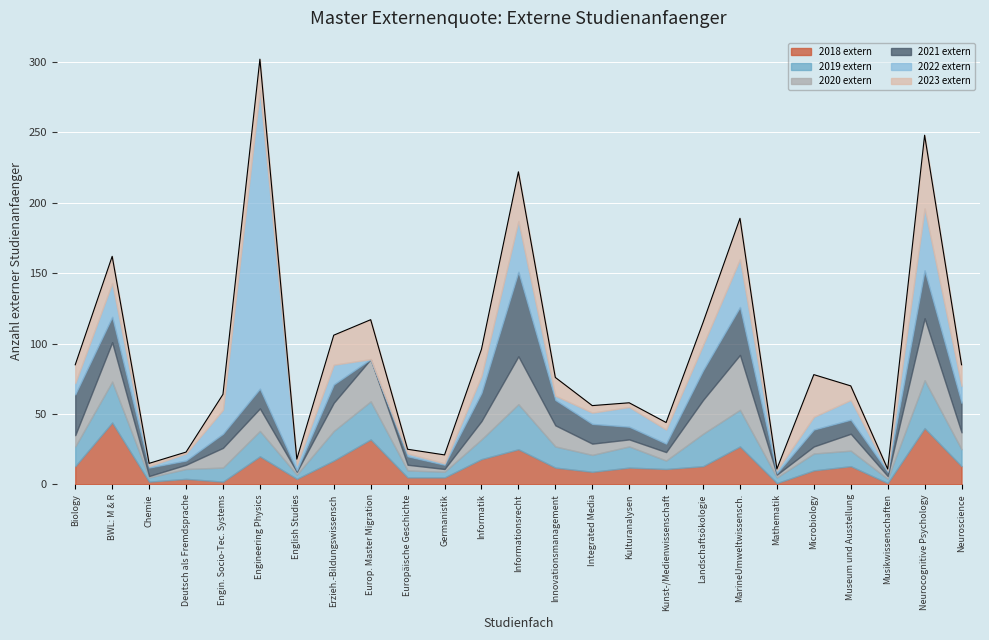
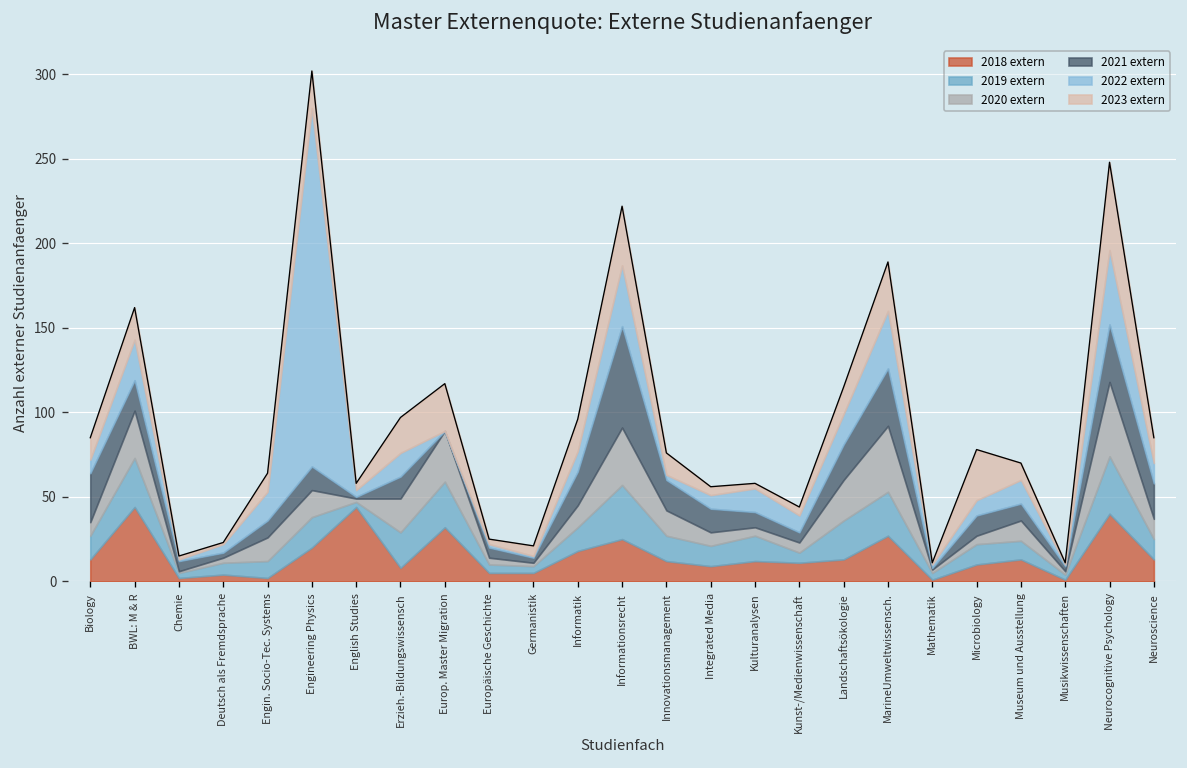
2018 extern, English Studies: 4 -> 44
2018 extern, Erzieh.-Bildungswissensch: 17 -> 8
